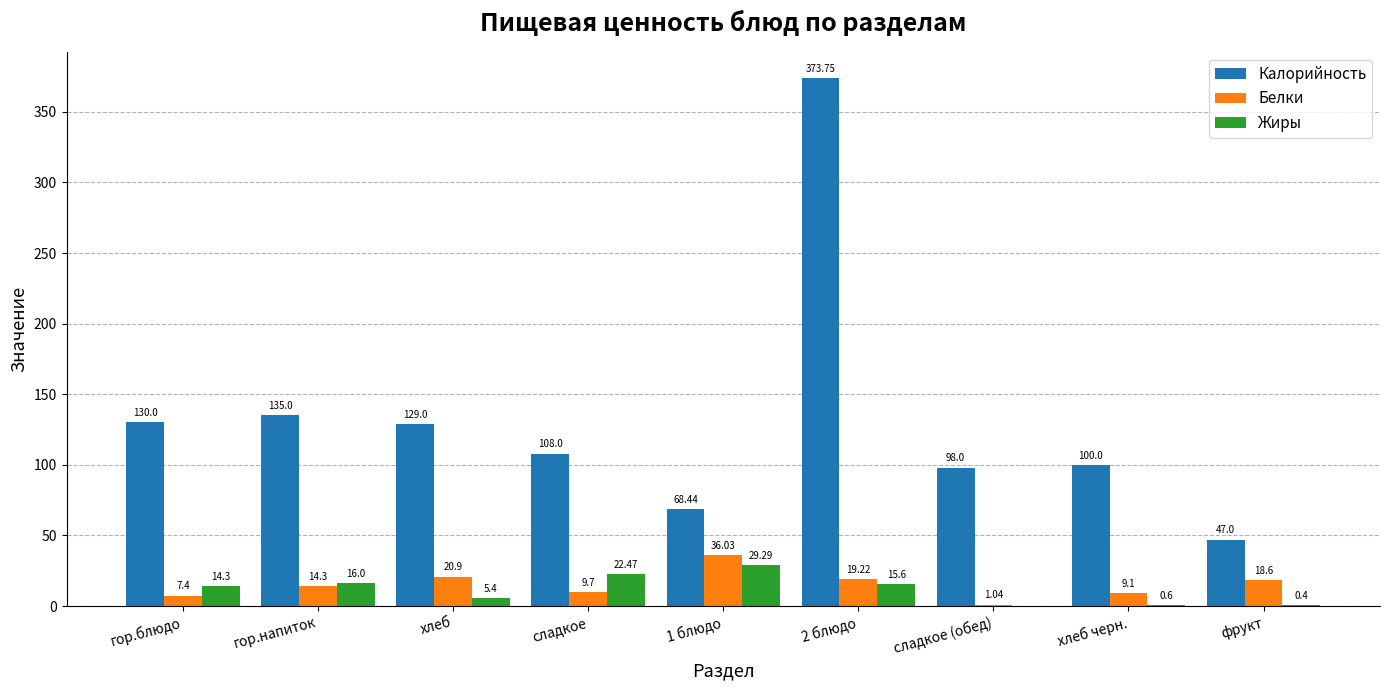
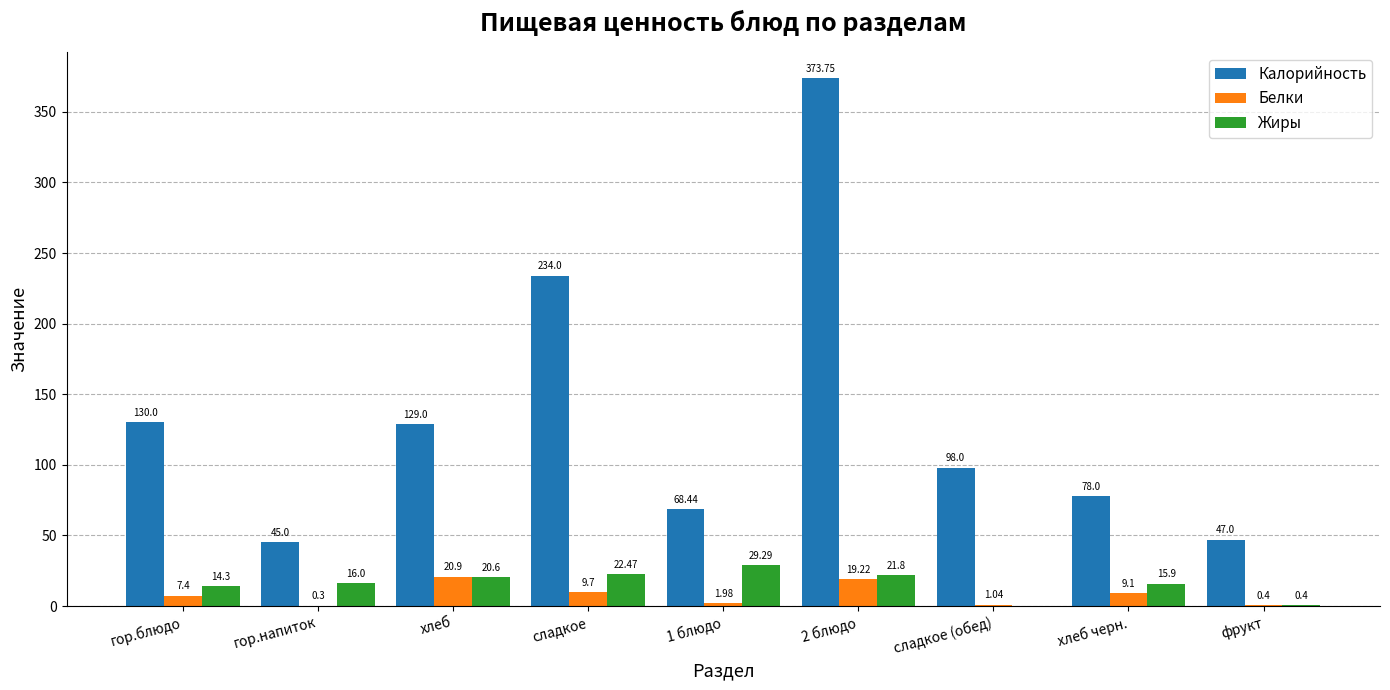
Калорийность, гор.напиток: 135.0 -> 45.0
Белки, гор.напиток: 14.3 -> 0.3
Жиры, хлеб: 5.4 -> 20.6
Калорийность, сладкое: 108.0 -> 234.0
Белки, 1 блюдо: 36.03 -> 1.98
Жиры, 2 блюдо: 15.6 -> 21.8
Калорийность, хлеб черн.: 100.0 -> 78.0
Жиры, хлеб черн.: 0.6 -> 15.9
Белки, фрукт: 18.6 -> 0.4
